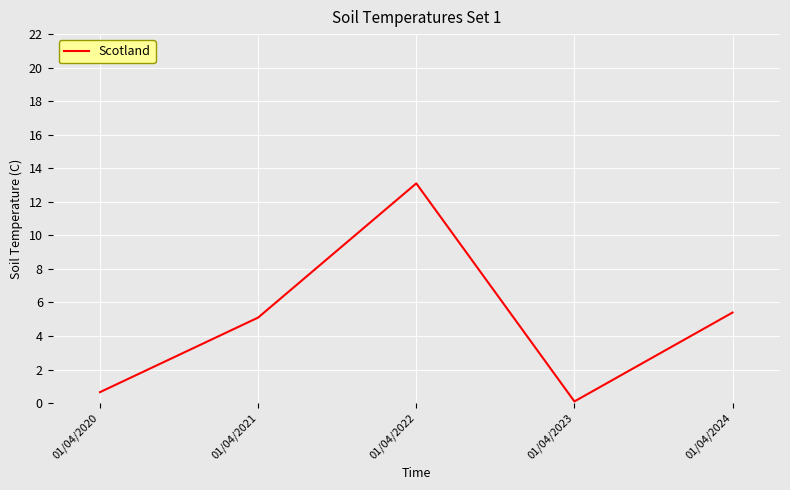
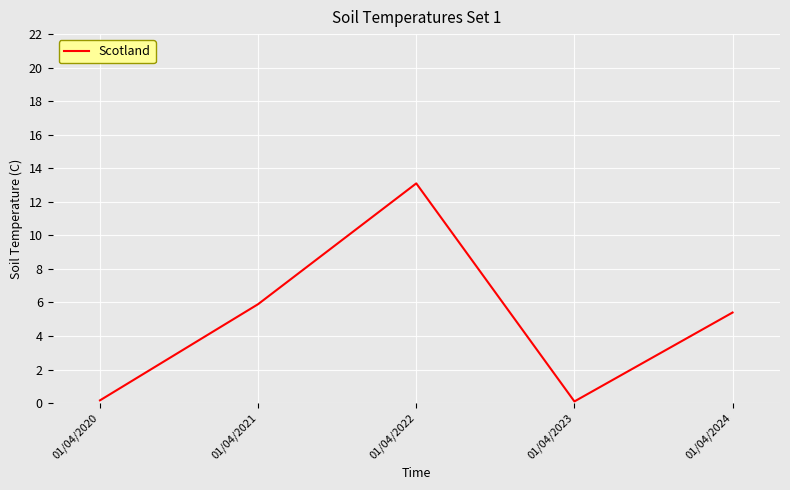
01/04/2020: 0.7 -> 0.2
01/04/2021: 5.1 -> 5.9
